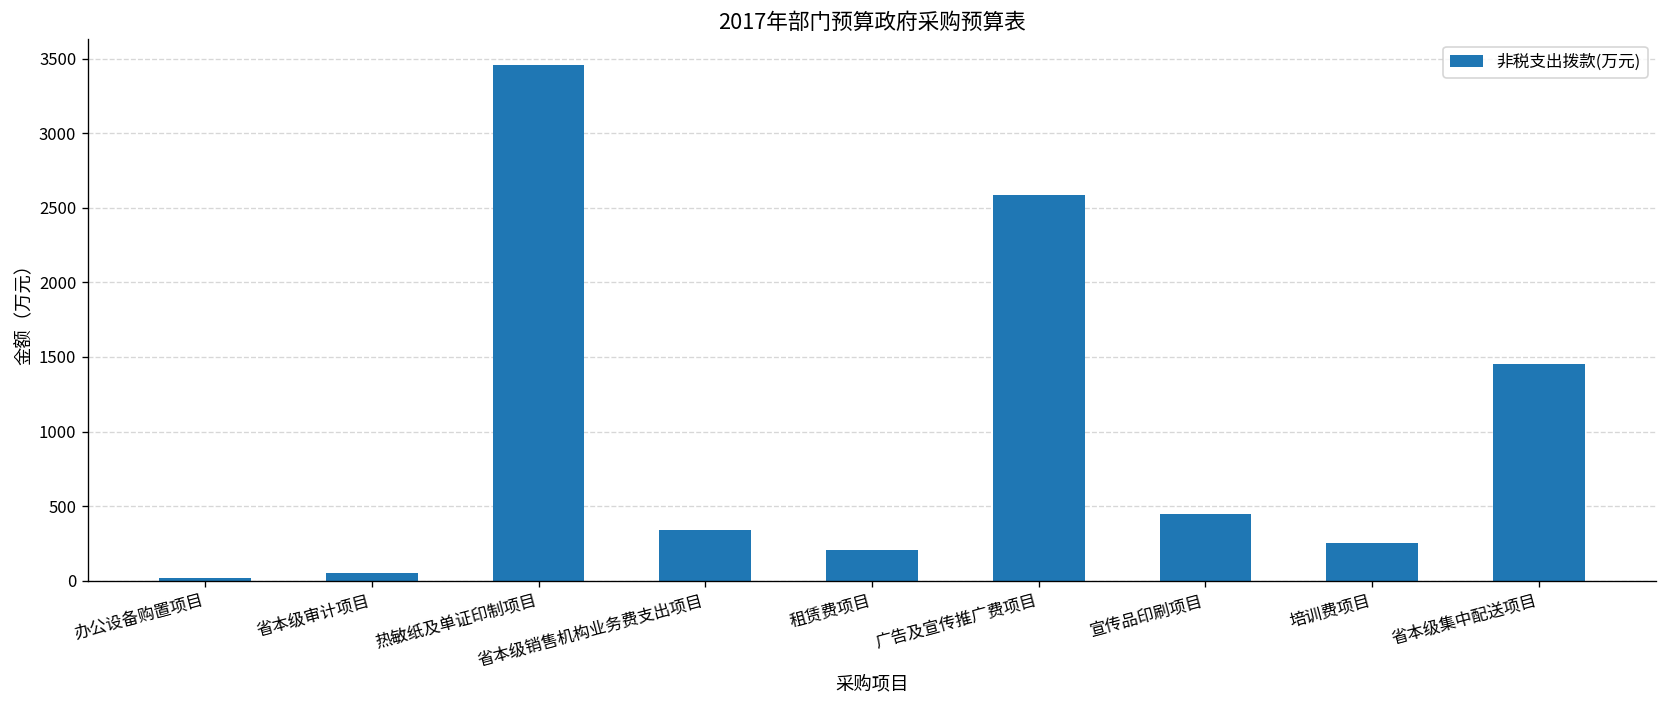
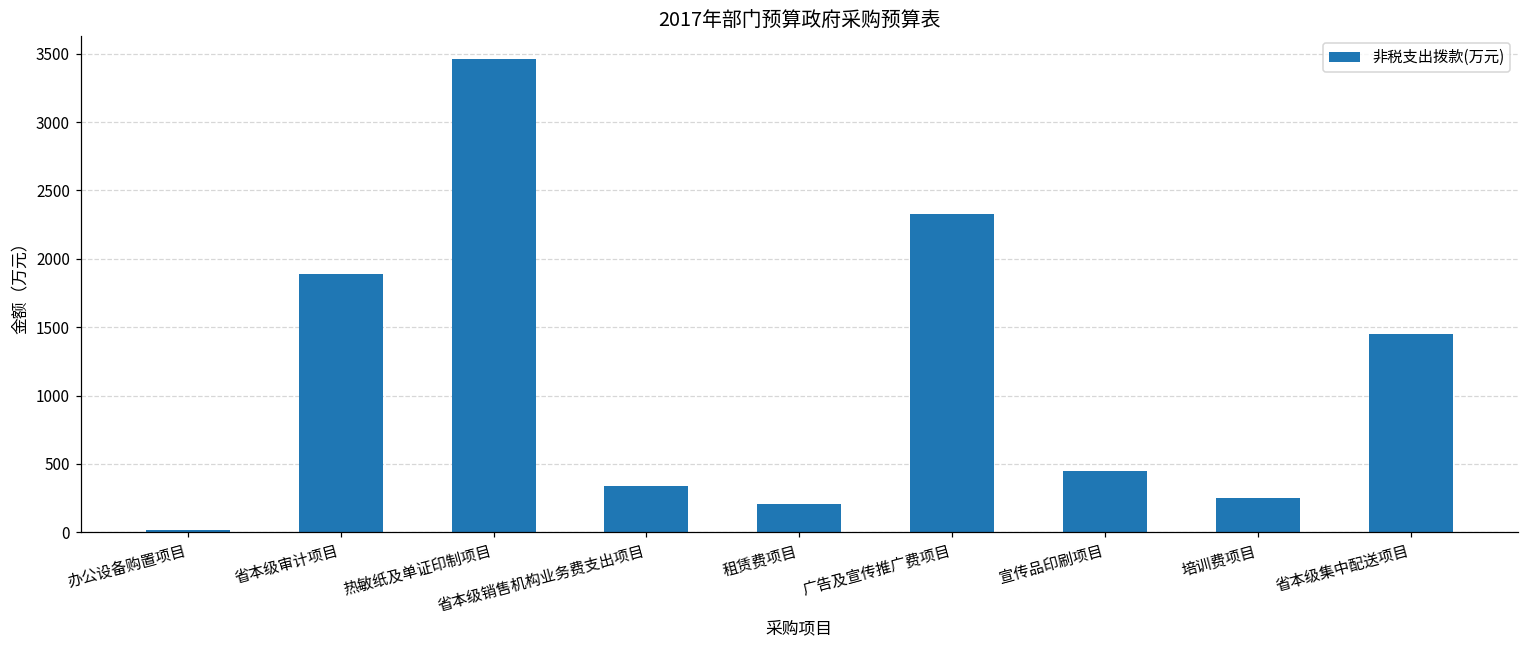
省本级审计项目: 50 -> 1890
广告及宣传推广费项目: 2580 -> 2330
